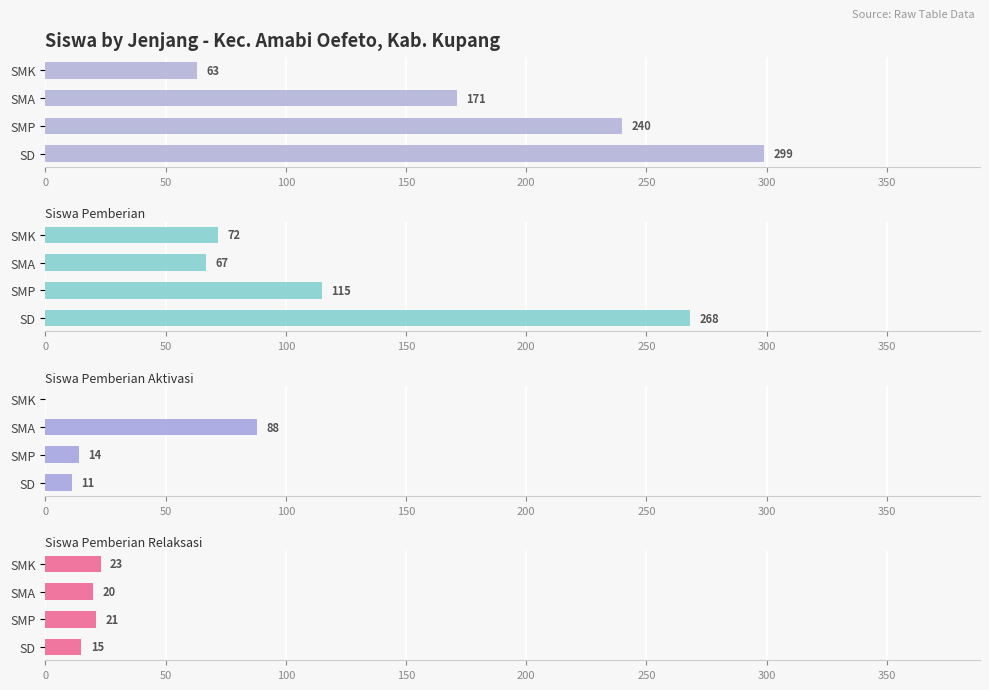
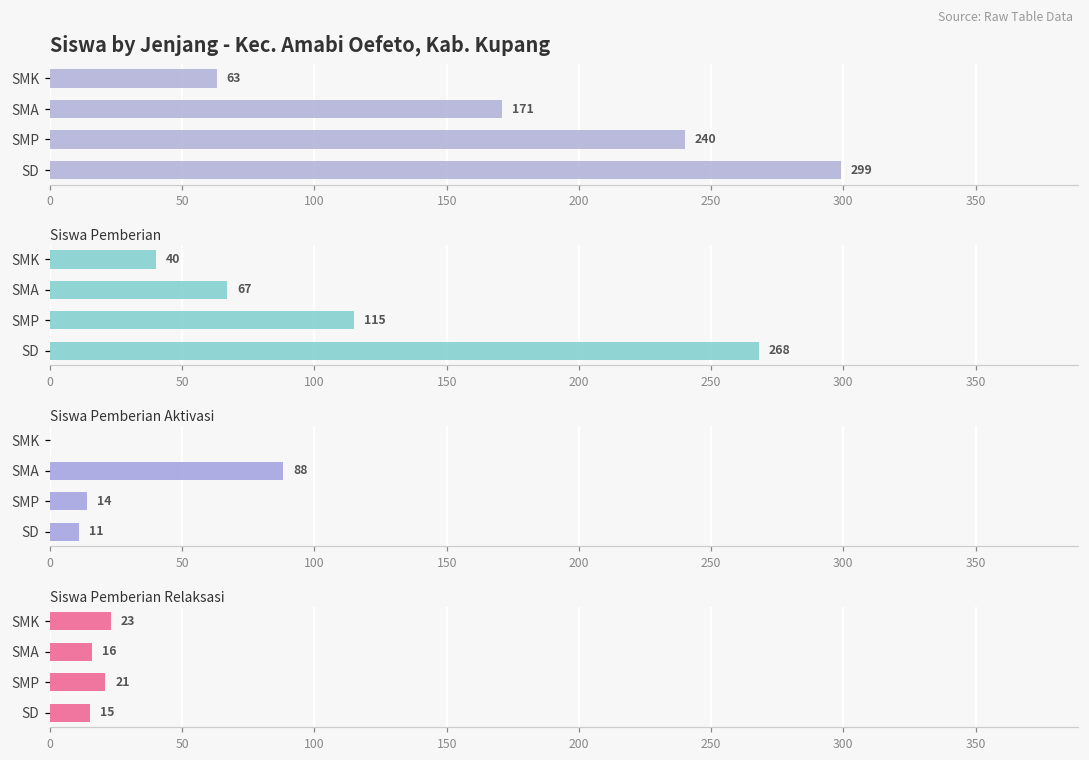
Siswa Pemberian, SMK: 72 -> 40
Siswa Pemberian Relaksasi, SMA: 20 -> 16
